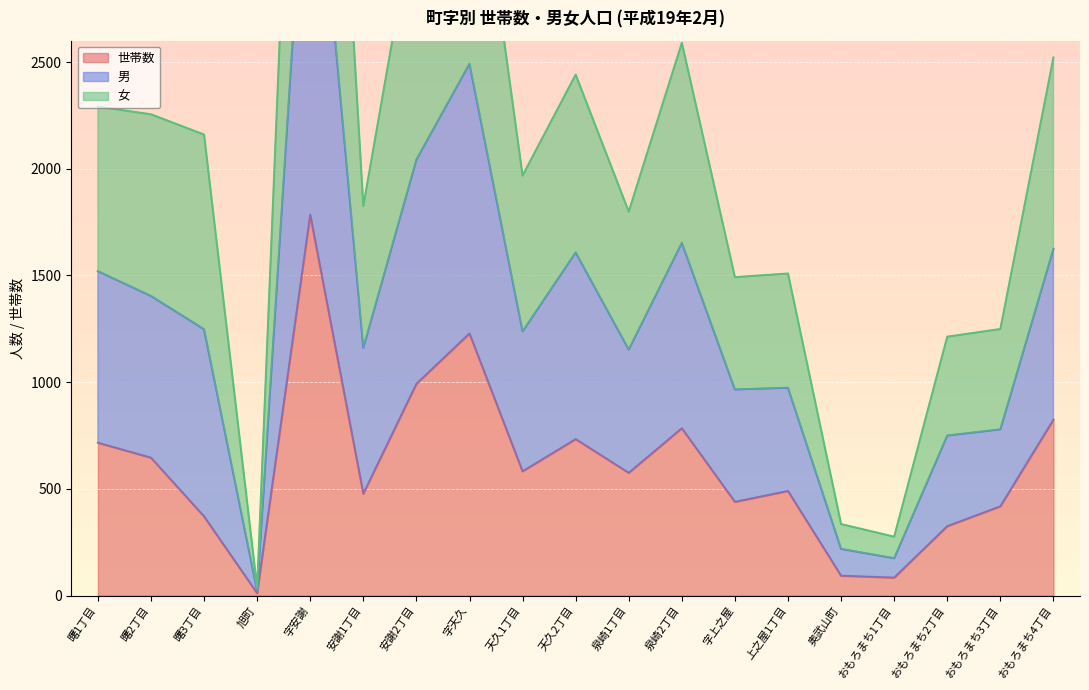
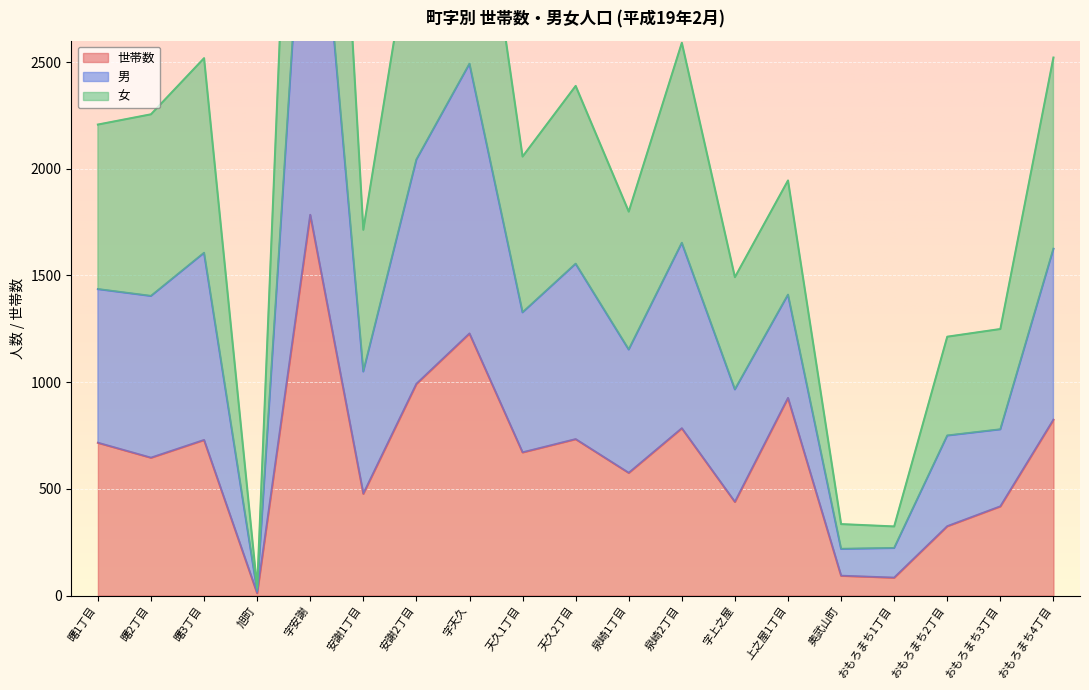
男, 曙1丁目: 800 -> 720
世帯数, 曙3丁目: 370 -> 730
男, 安謝1丁目: 680 -> 570
世帯数, 天久1丁目: 580 -> 670
男, 天久2丁目: 880 -> 820
世帯数, 上之屋1丁目: 490 -> 930
男, おもろまち1丁目: 90 -> 140
